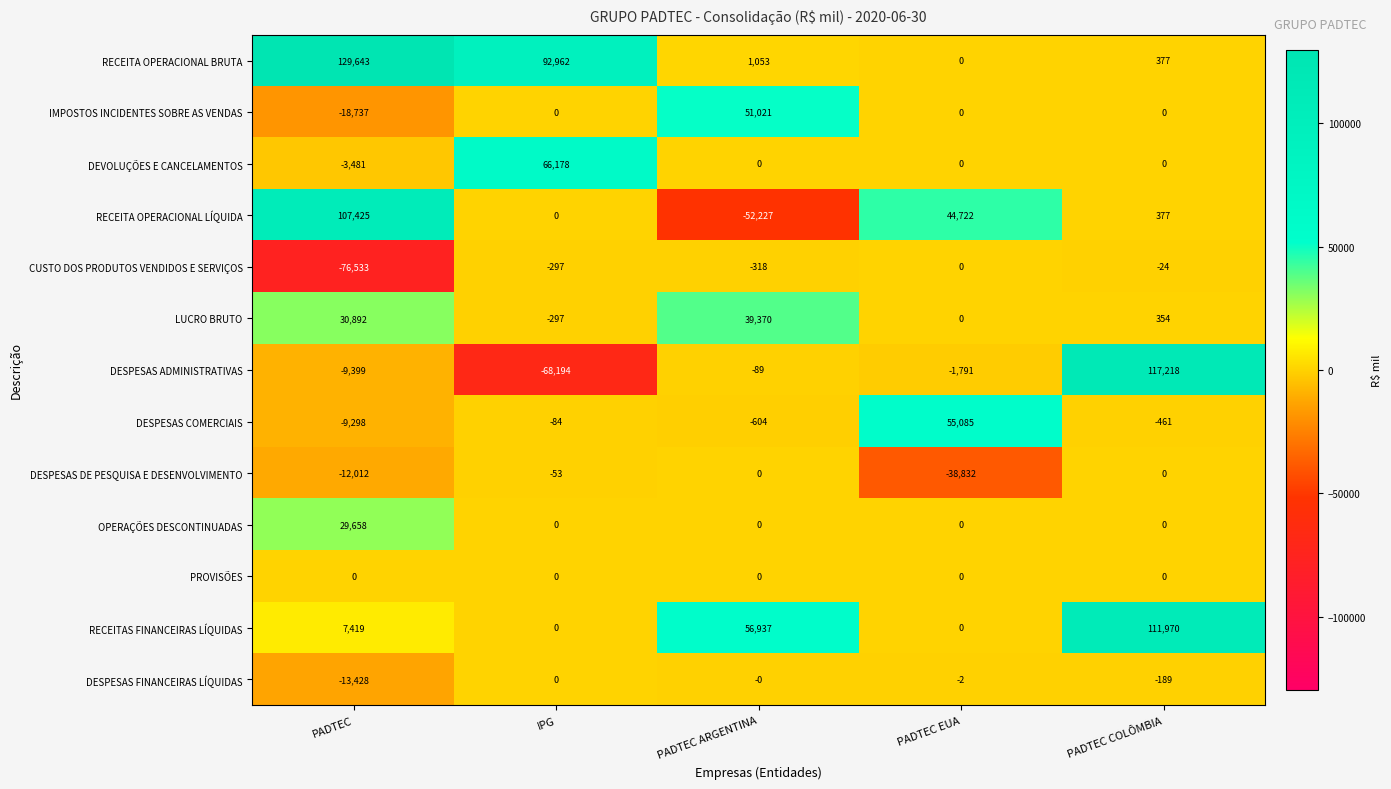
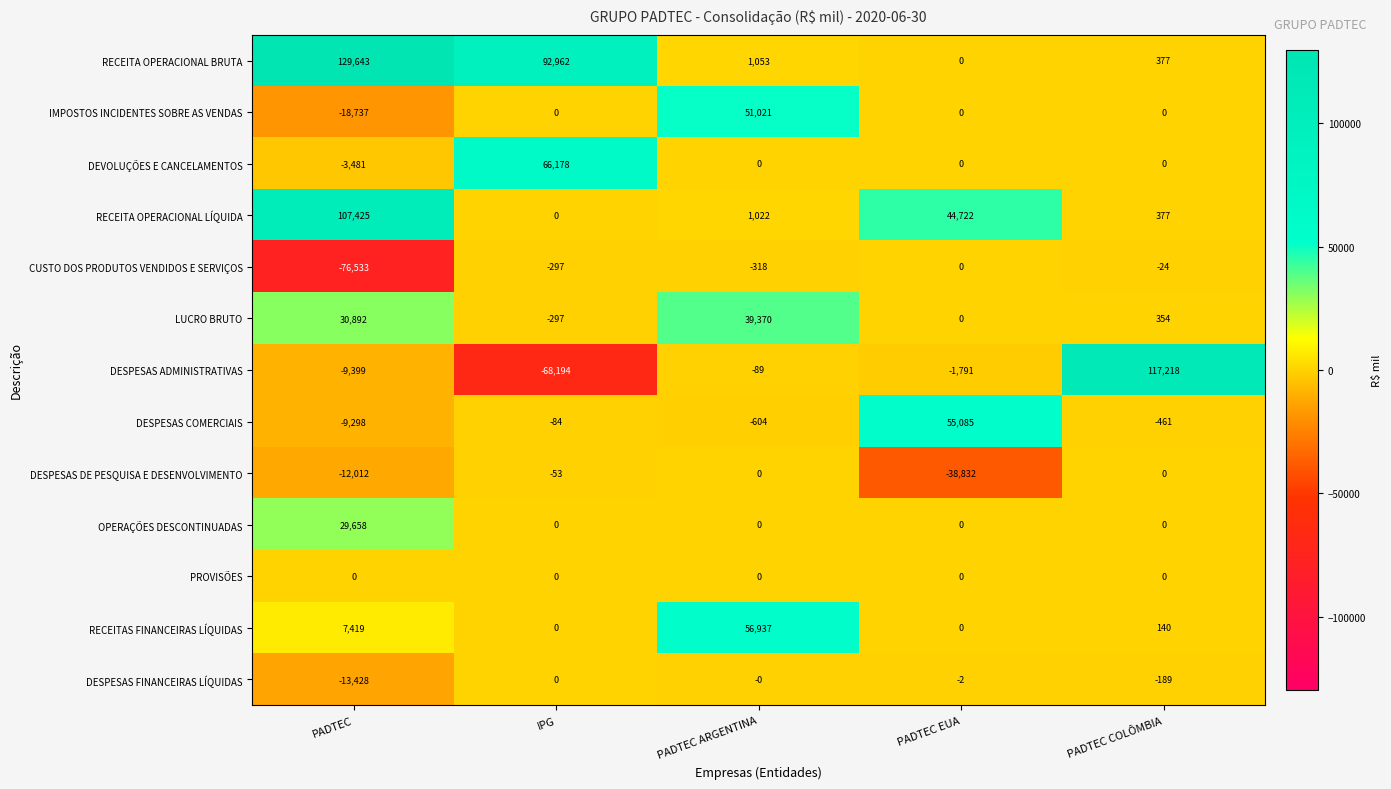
RECEITA OPERACIONAL LÍQUIDA, PADTEC ARGENTINA: -52,227 -> 1,022
RECEITAS FINANCEIRAS LÍQUIDAS, PADTEC COLÔMBIA: 111,970 -> 140
